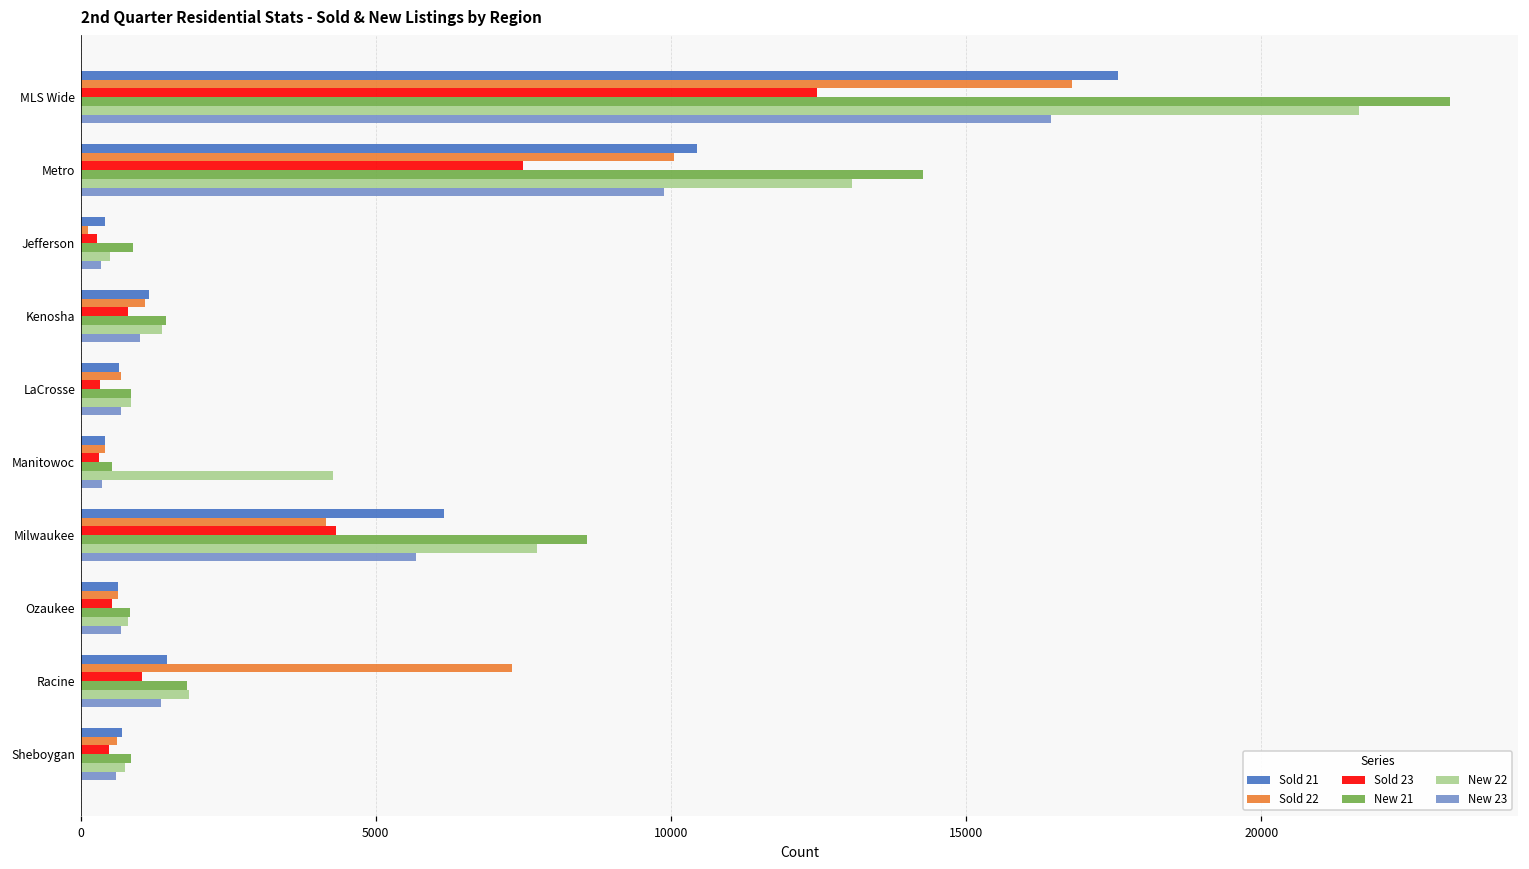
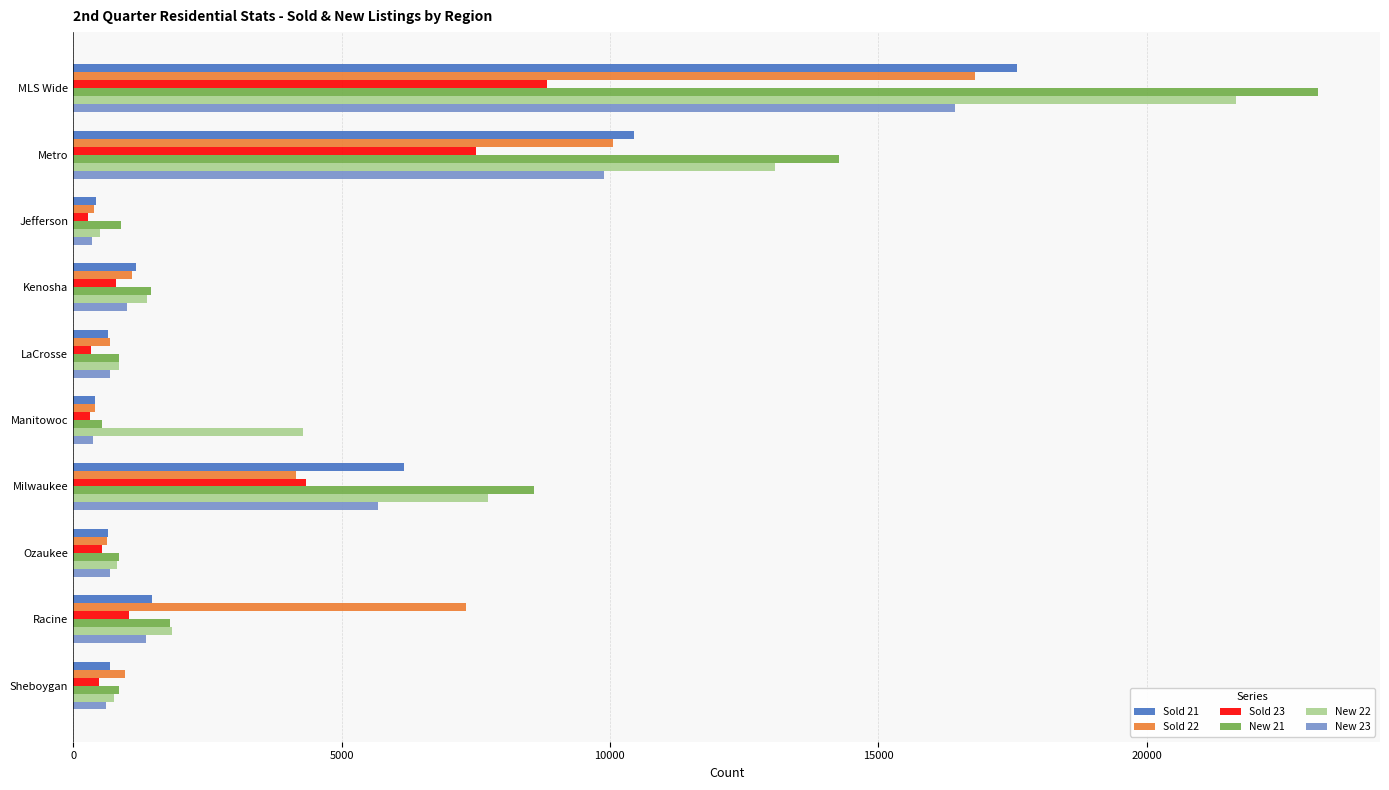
Sold 23, MLS Wide: 12500 -> 8800
Sold 22, Jefferson: 100 -> 400
Sold 22, Sheboygan: 600 -> 1000
